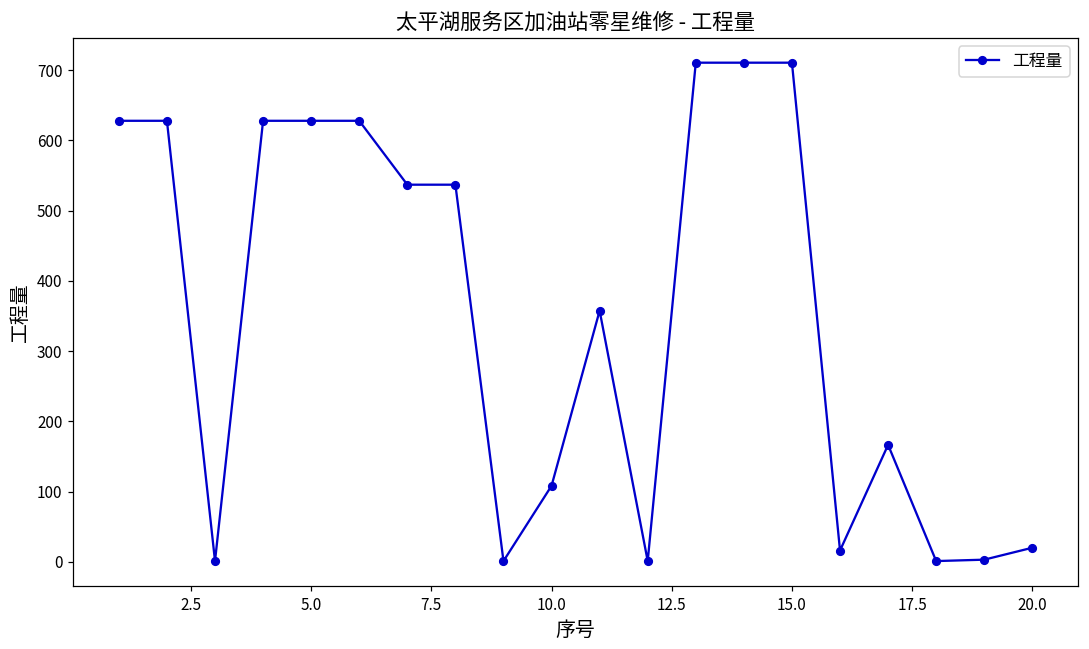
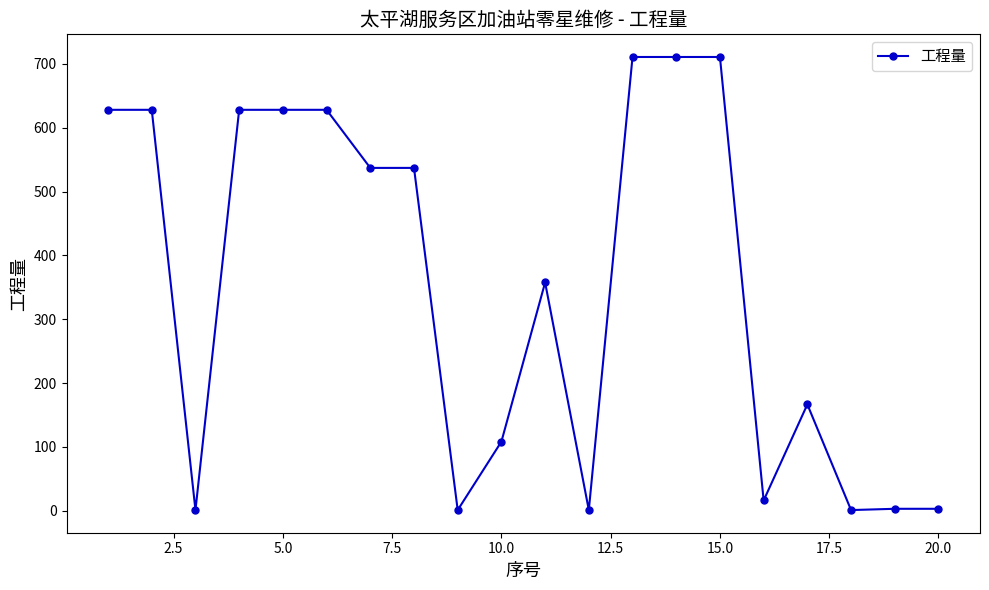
20.0: 20 -> 0
